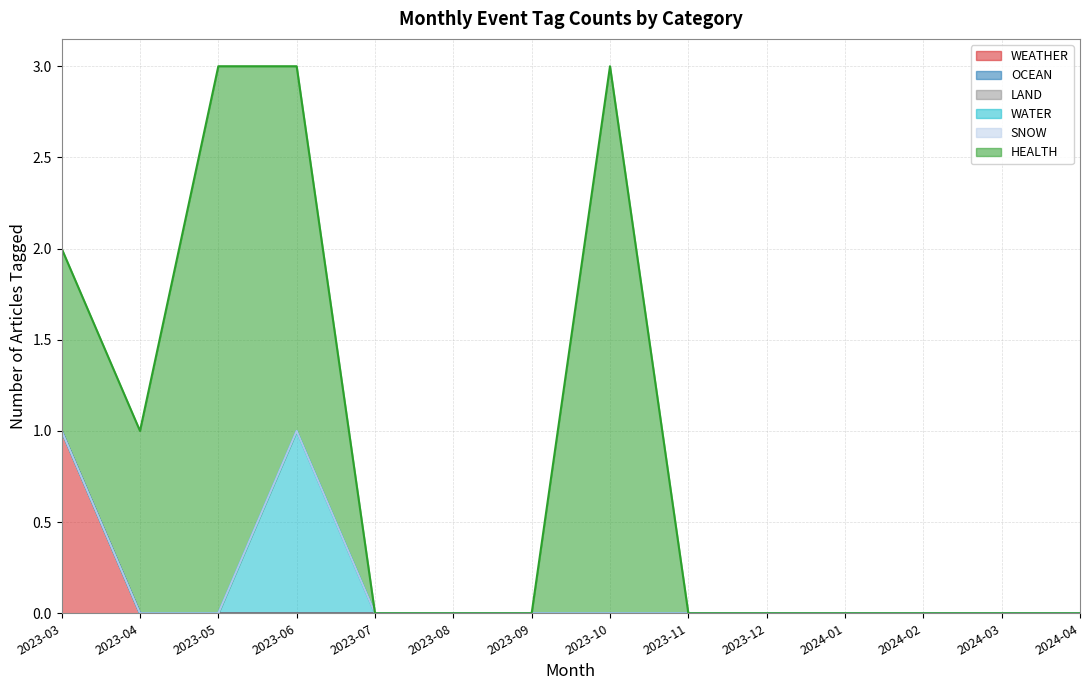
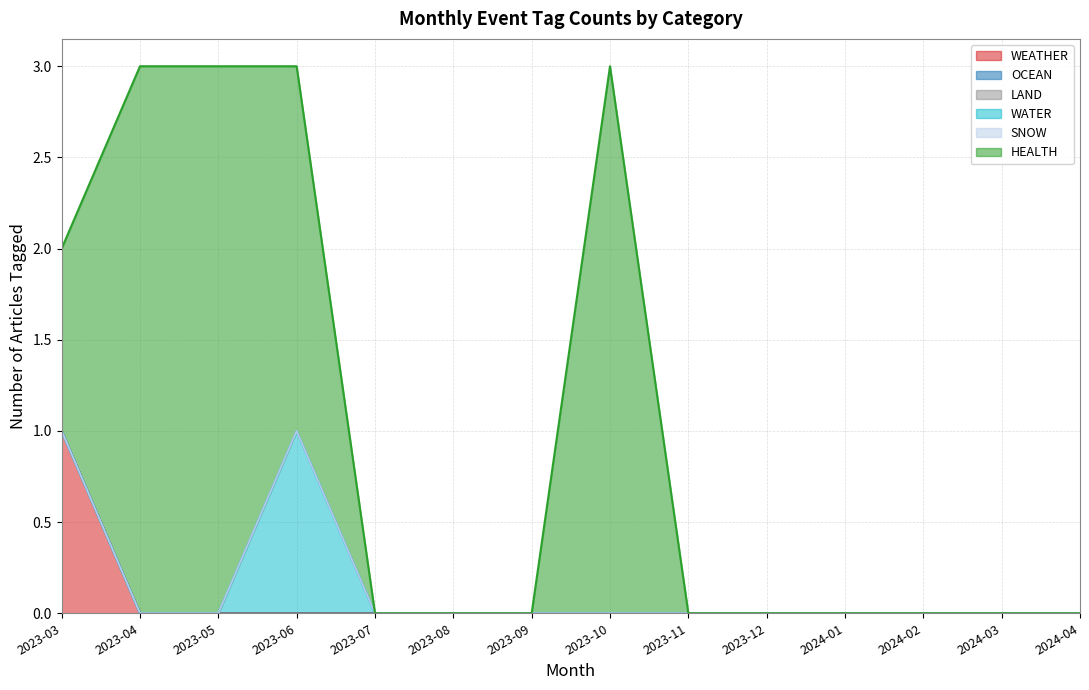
HEALTH, 2023-04: 1 -> 3
